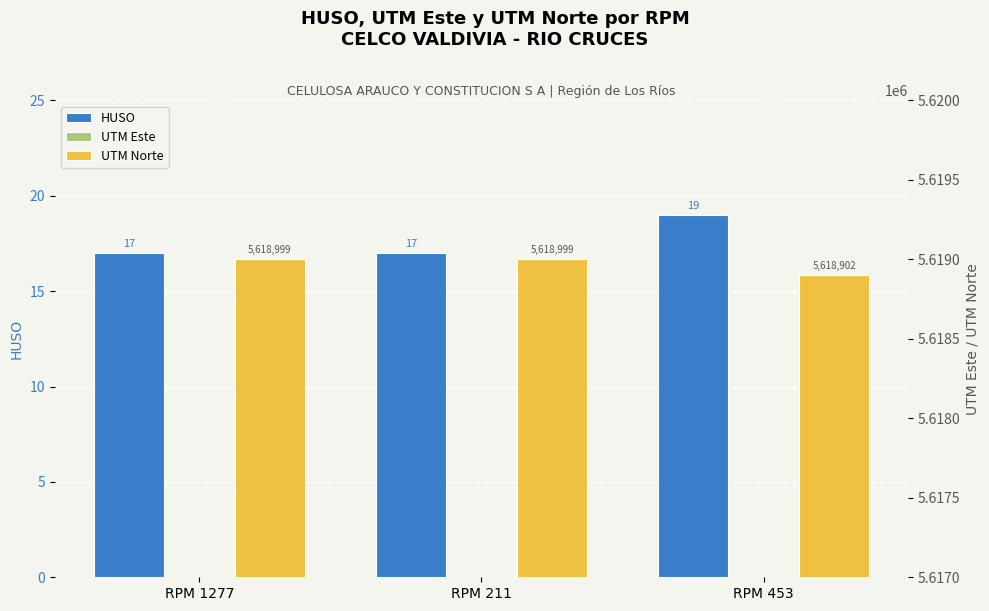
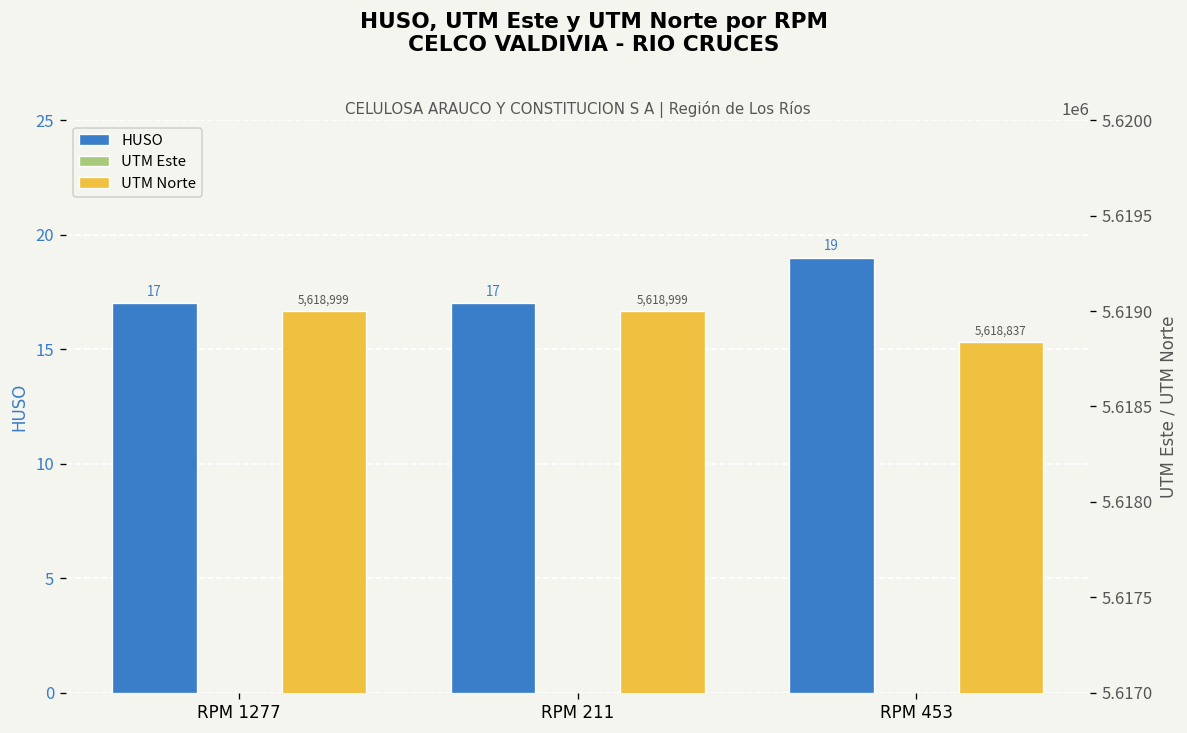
UTM Norte, RPM 453: 5,618,902 -> 5,618,837
